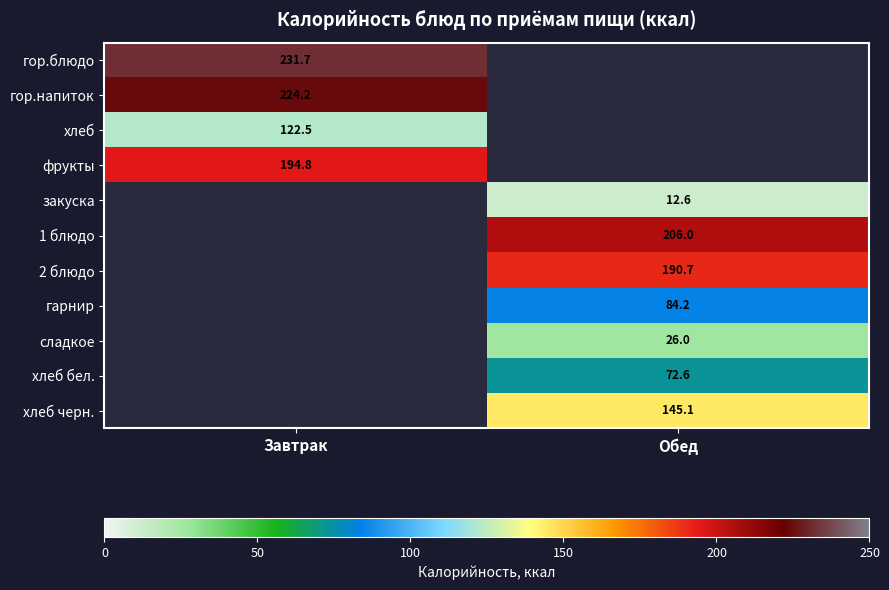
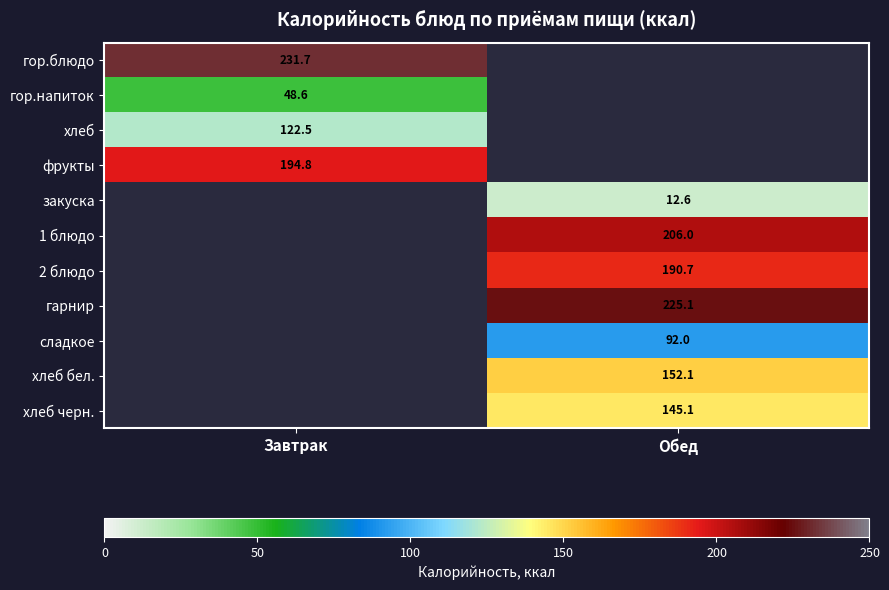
гор.напиток, Завтрак: 224.2 -> 48.6
гарнир, Обед: 84.2 -> 225.1
сладкое, Обед: 26.0 -> 92.0
хлеб бел., Обед: 72.6 -> 152.1
